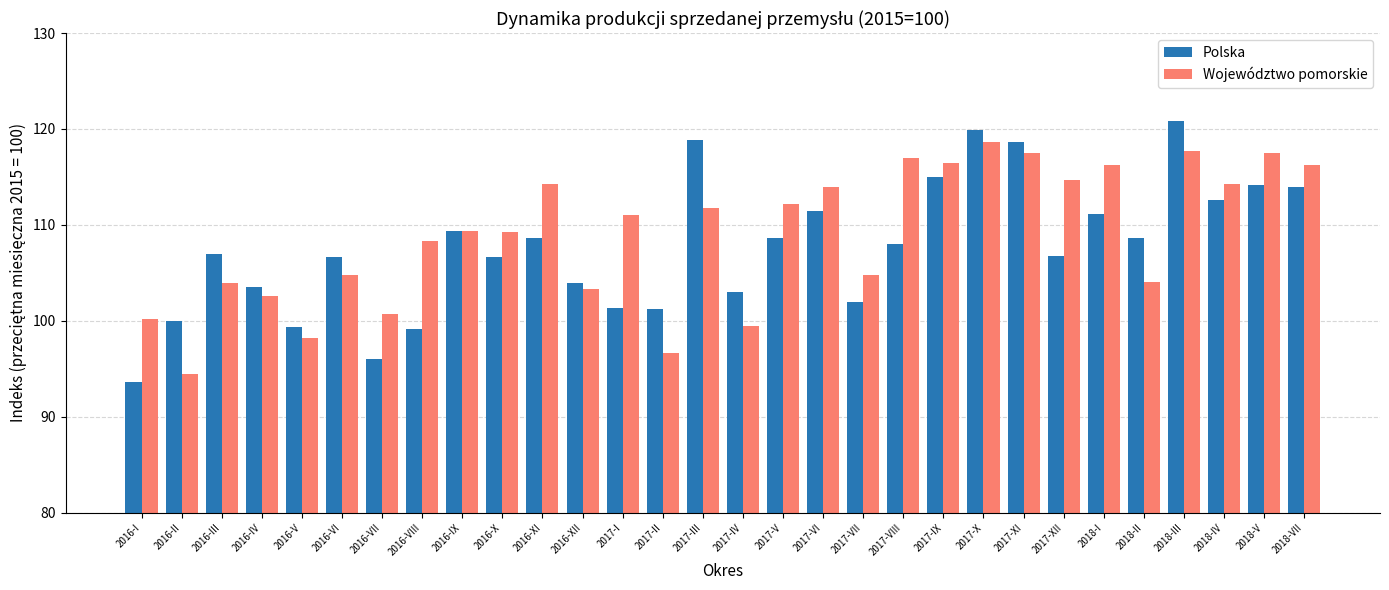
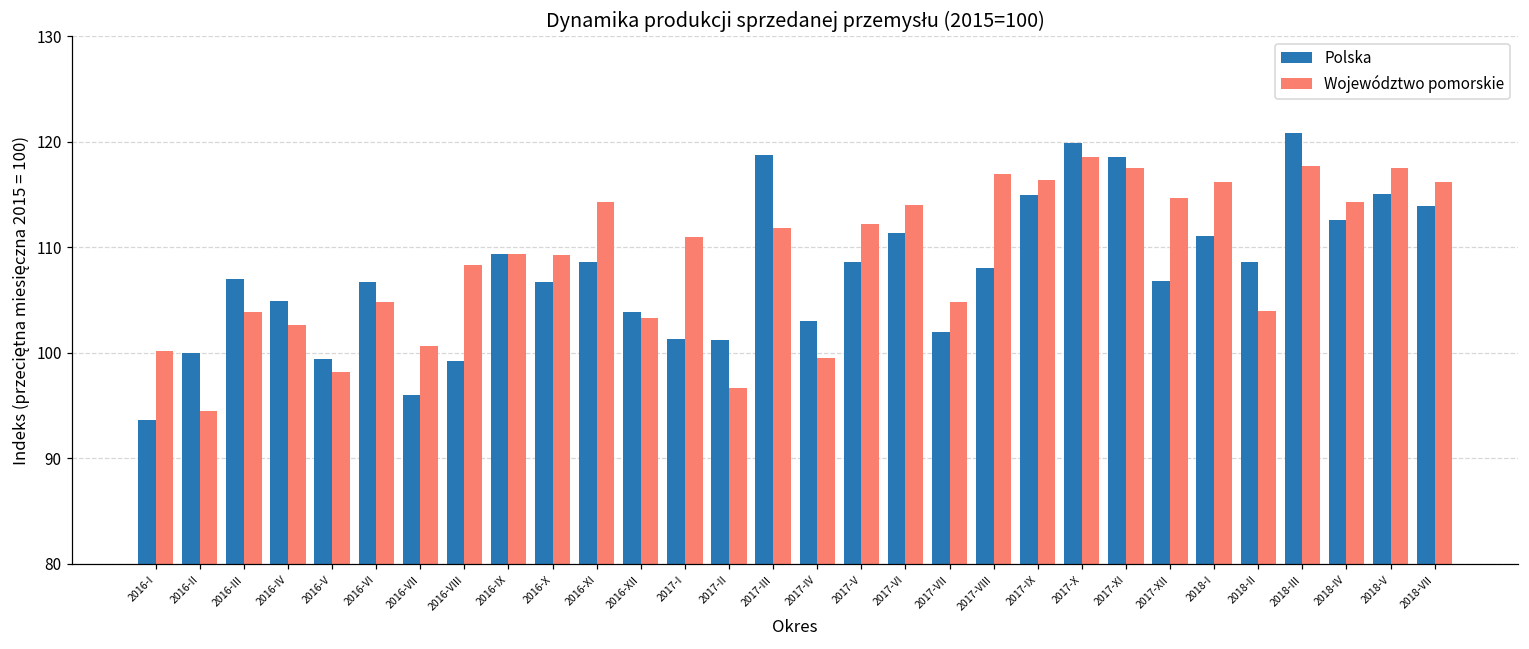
Polska, 2016-IV: 104 -> 105
Polska, 2018-V: 114 -> 115
